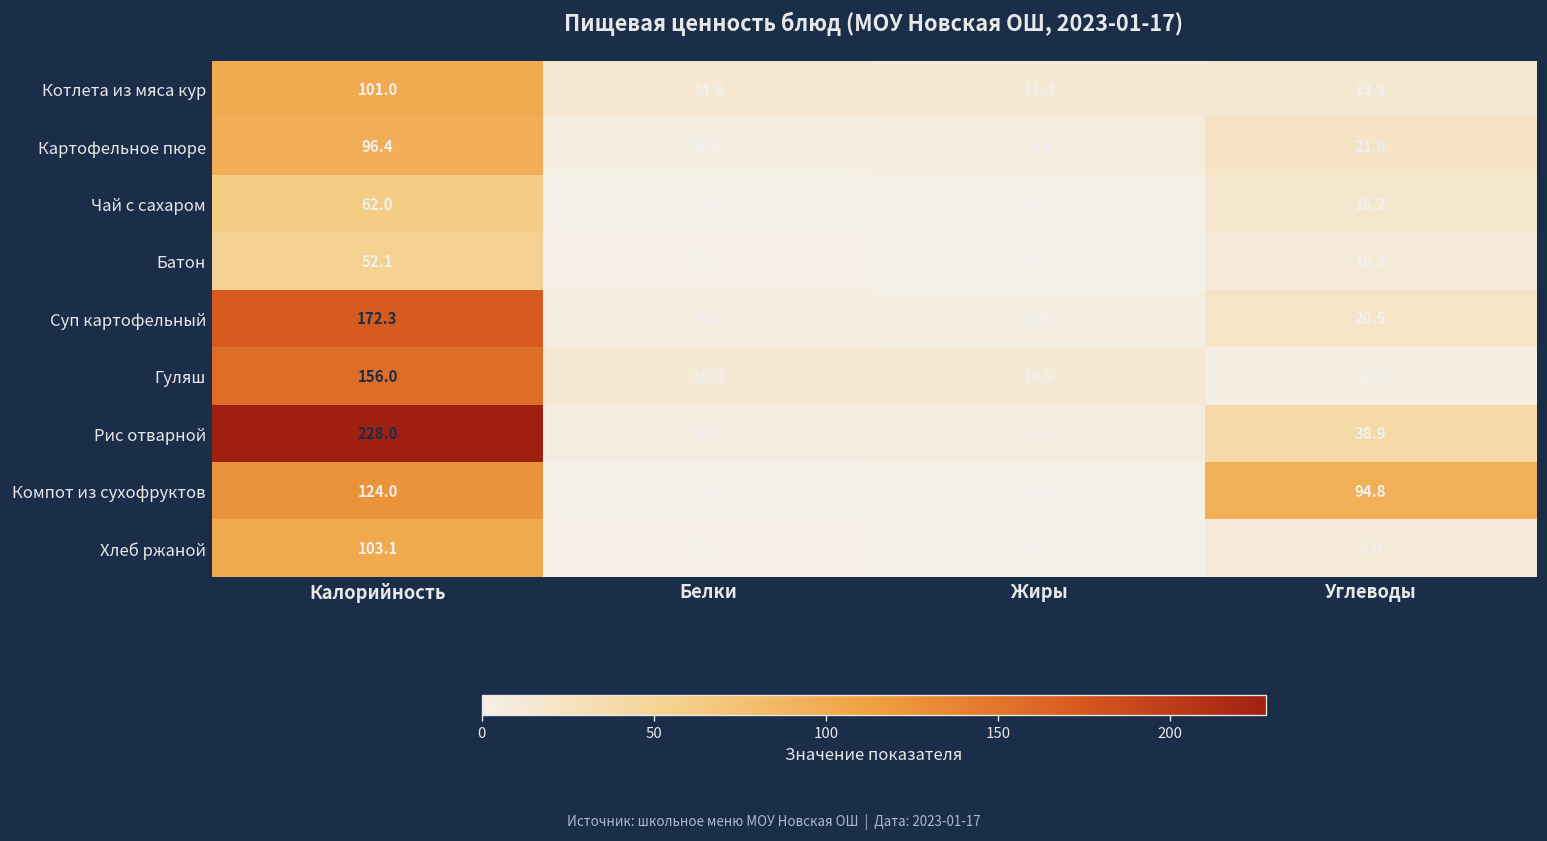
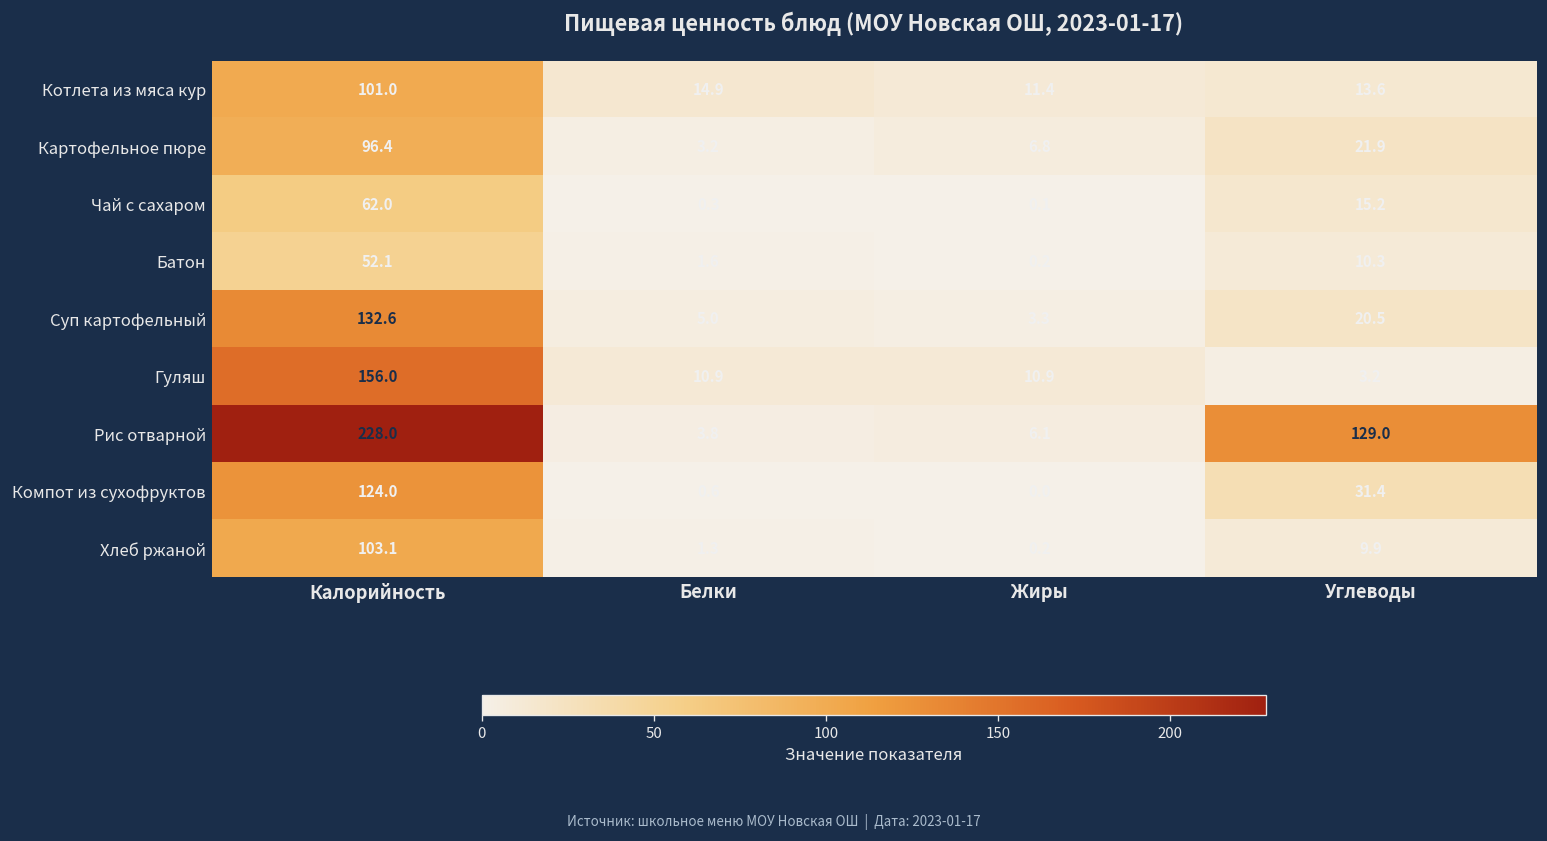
Суп картофельный, Калорийность: 172.3 -> 132.6
Рис отварной, Углеводы: 38.9 -> 129.0
Компот из сухофруктов, Углеводы: 94.8 -> 31.4
